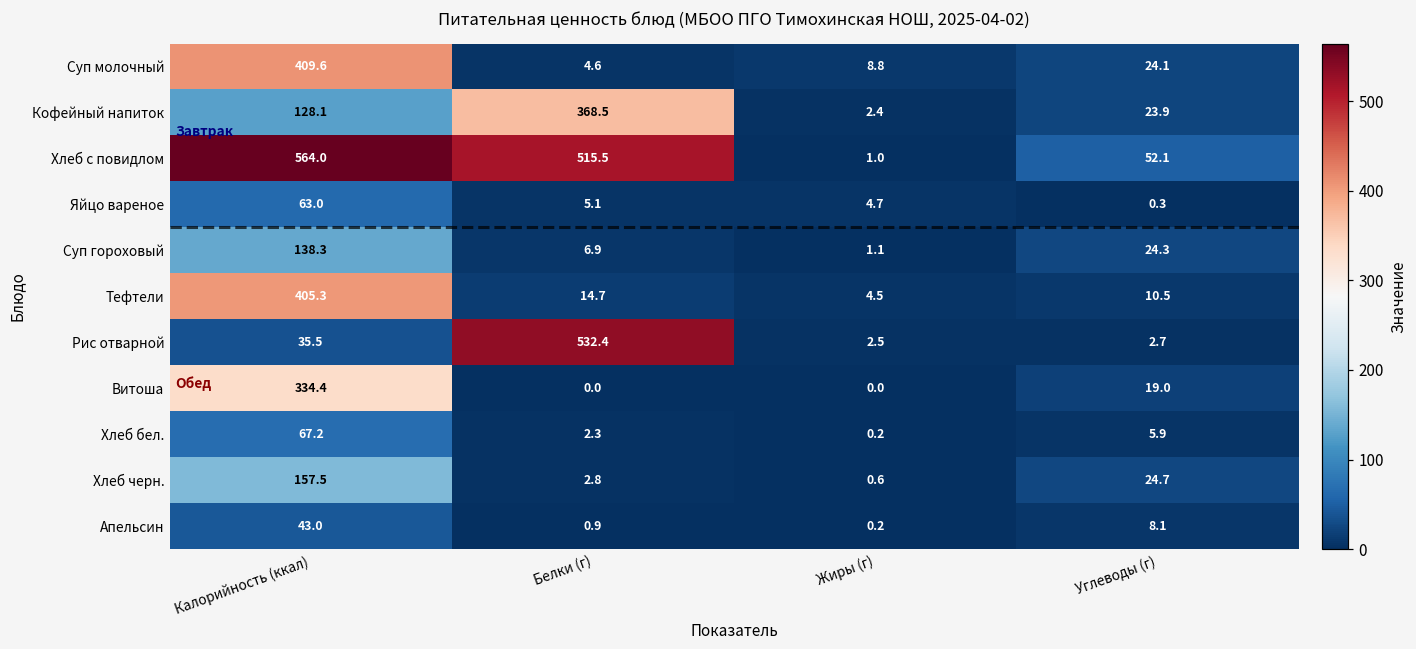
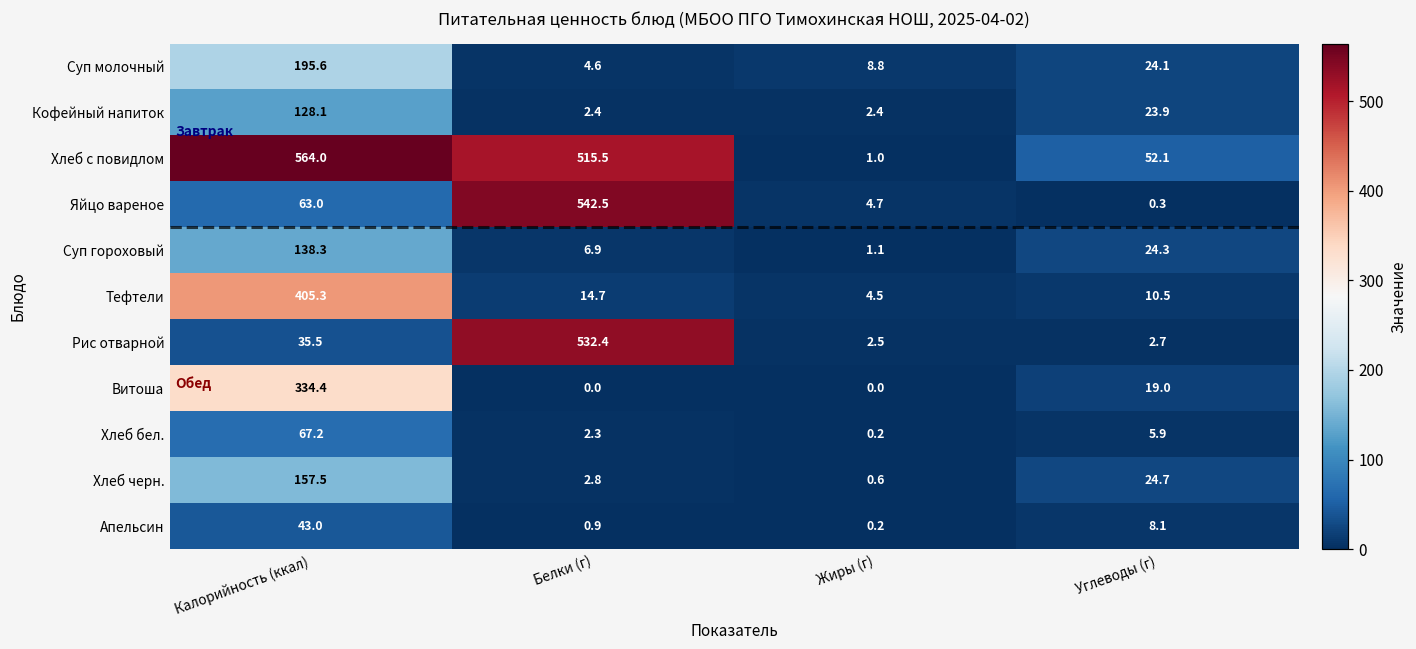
Суп молочный, Калорийность (ккал): 409.6 -> 195.6
Кофейный напиток, Белки (г): 368.5 -> 2.4
Яйцо вареное, Белки (г): 5.1 -> 542.5
